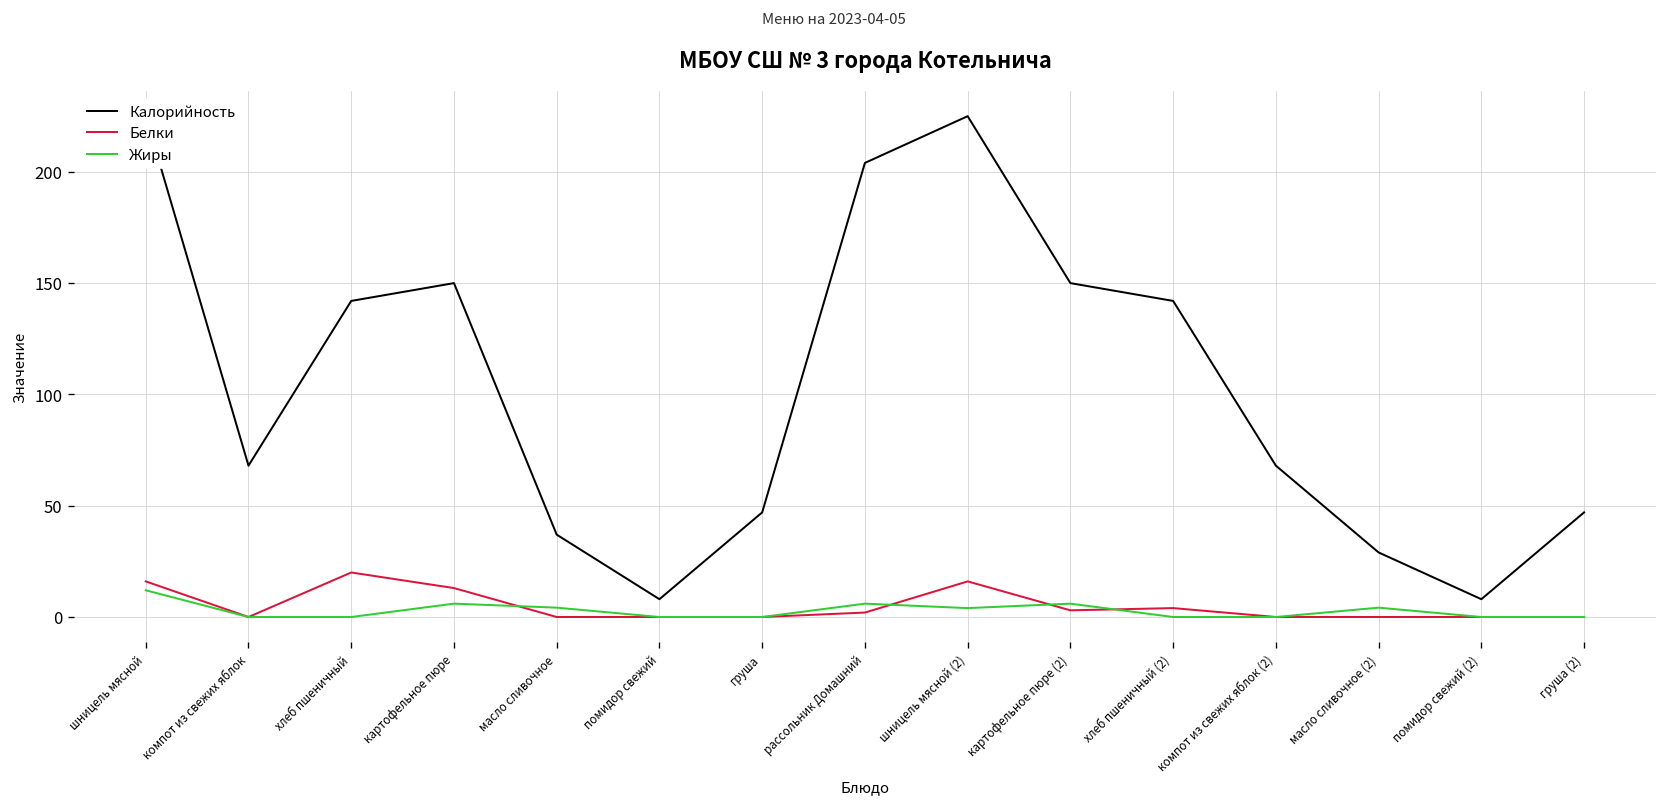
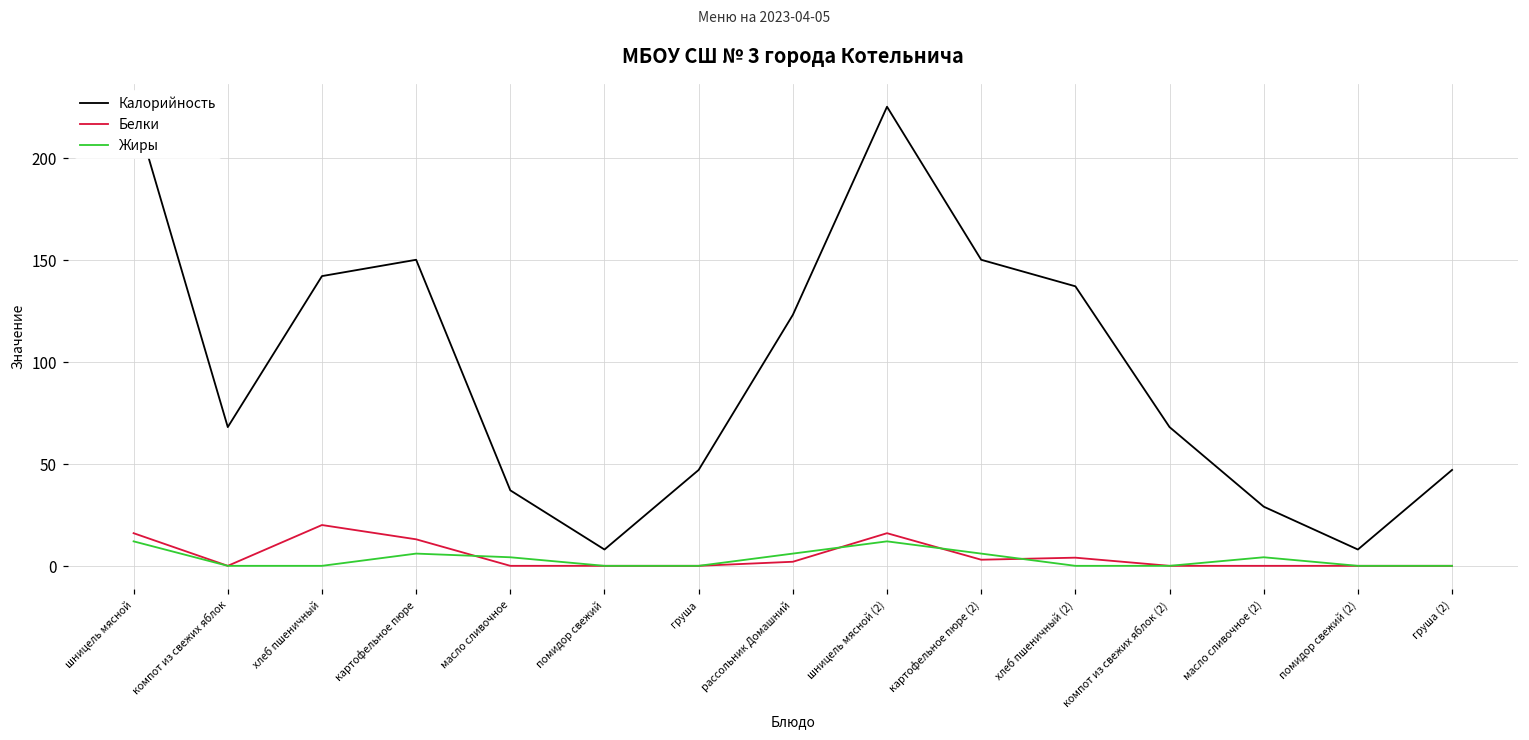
Калорийность, рассольник Домашний: 204 -> 123
Жиры, шницель мясной (2): 4 -> 12
Калорийность, хлеб пшеничный (2): 142 -> 137
